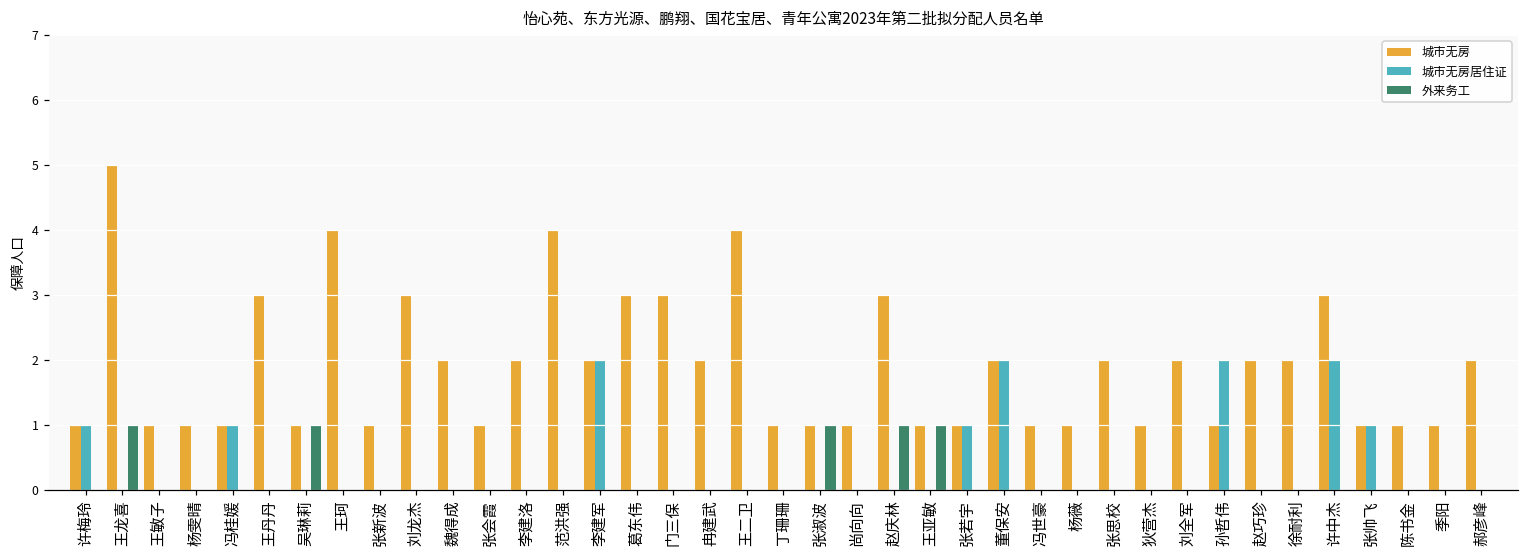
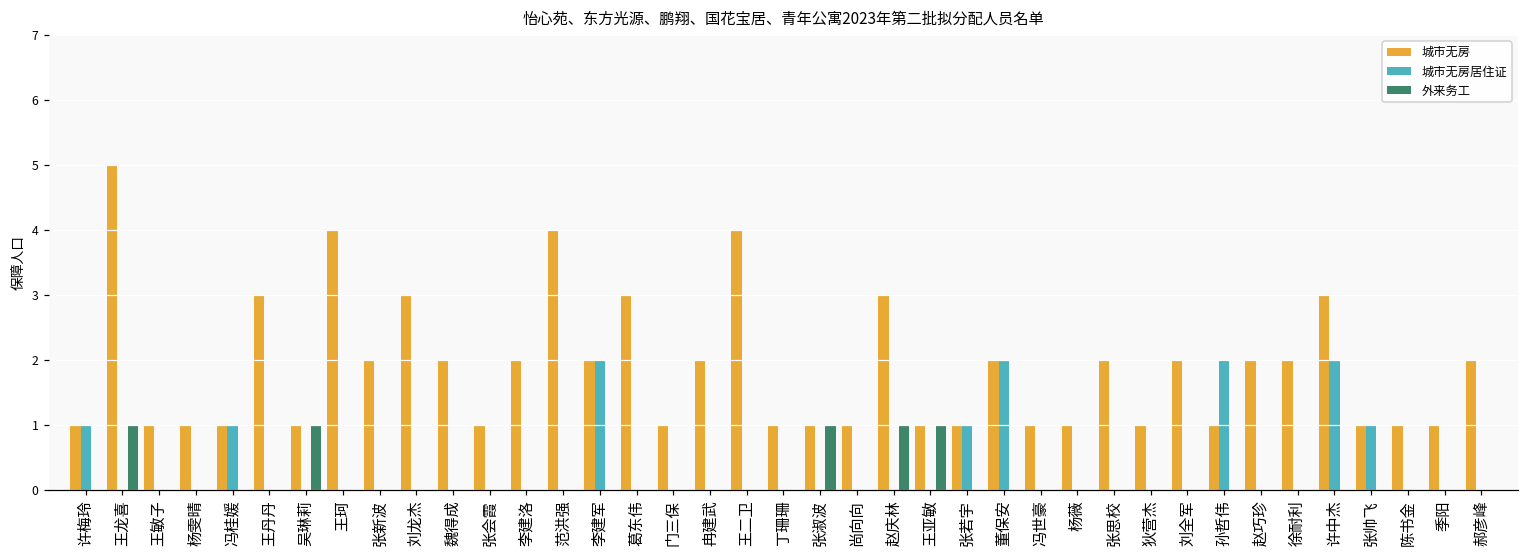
城市无房, 张新波: 1 -> 2
城市无房, 门三保: 3 -> 1
